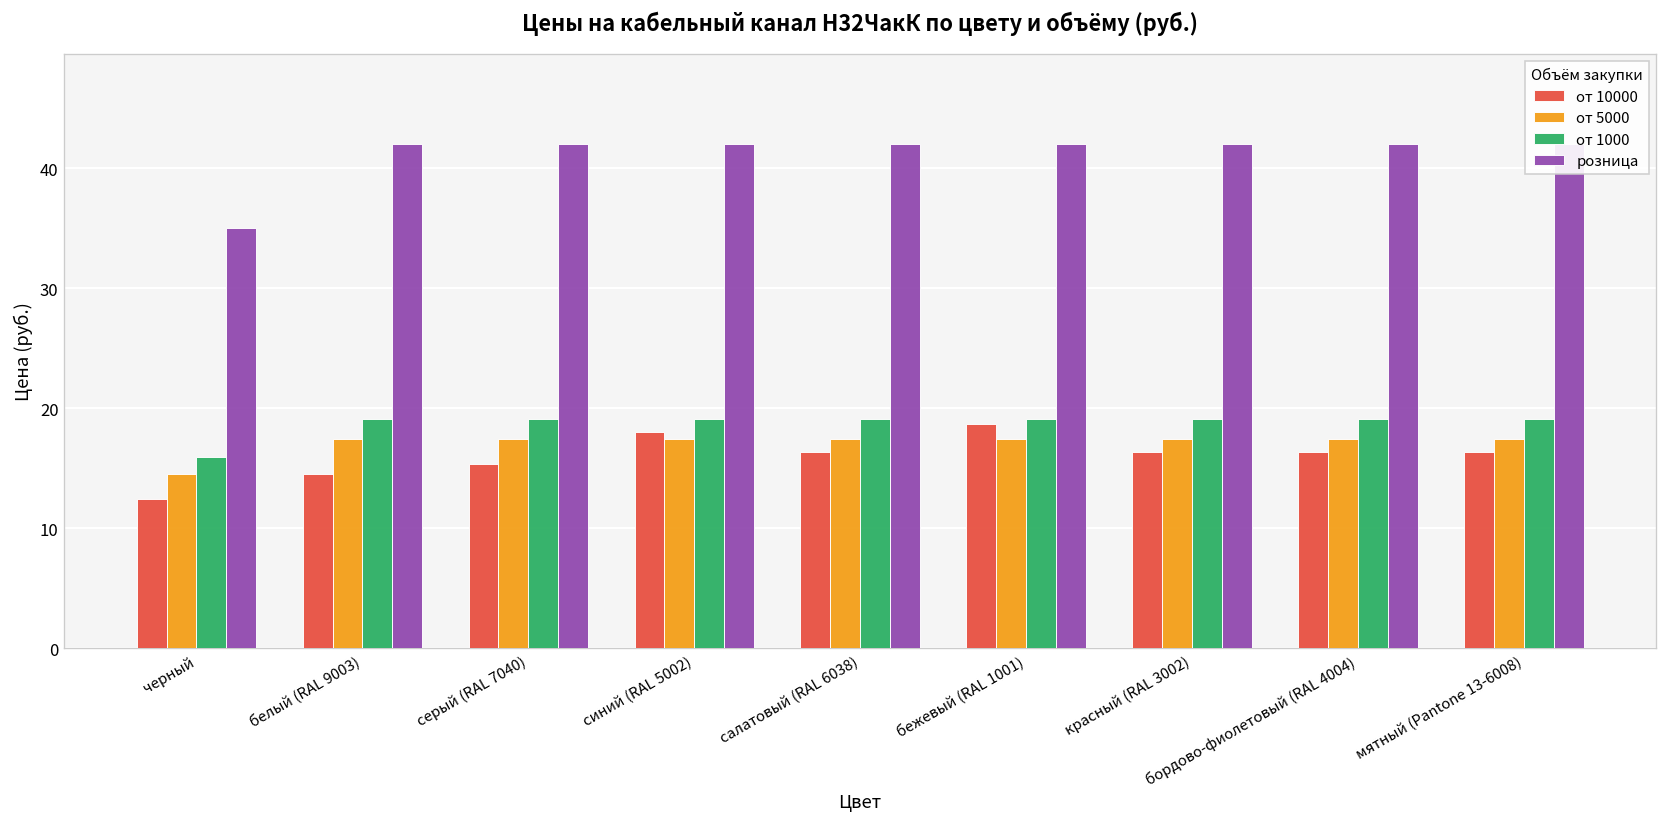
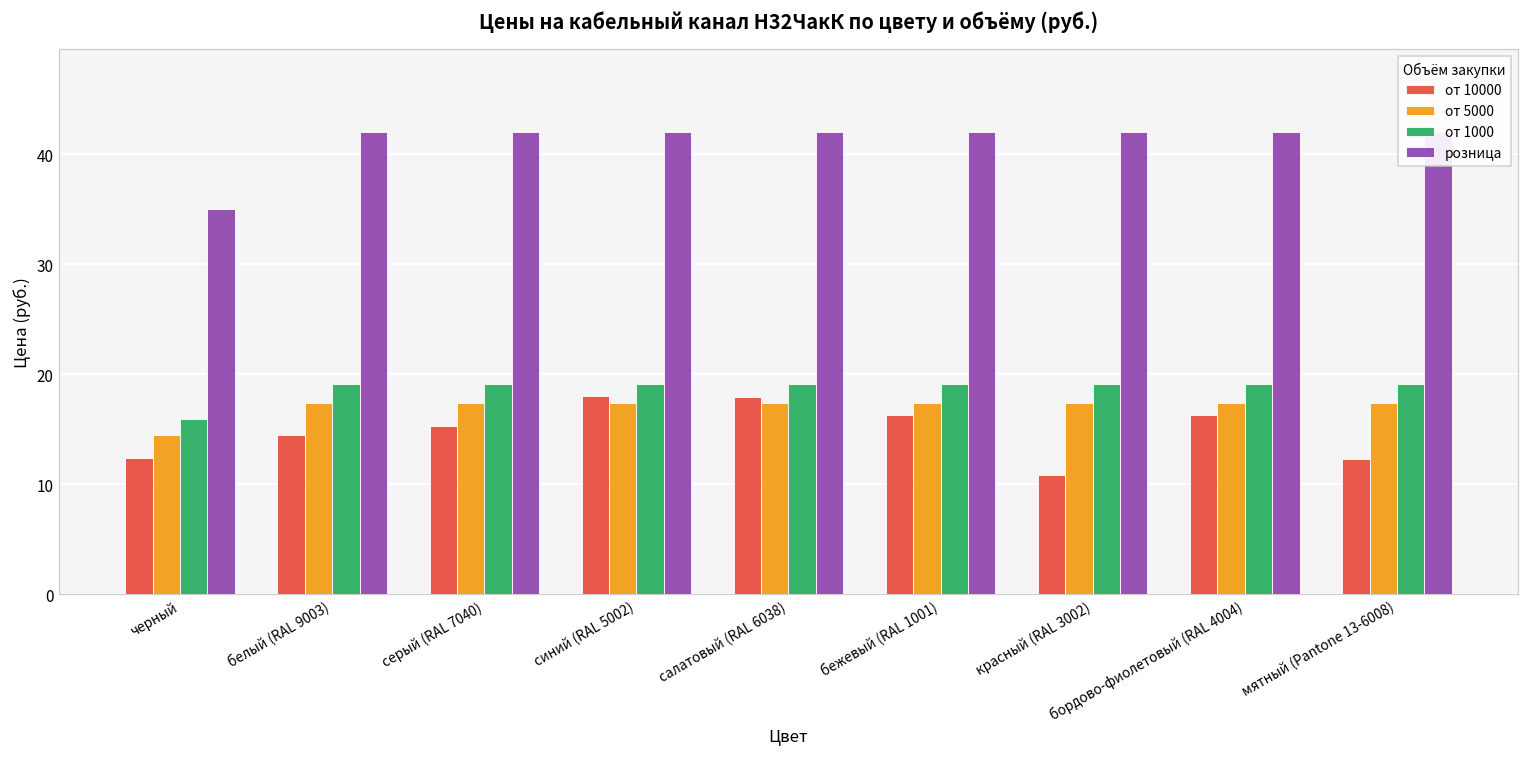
от 10000, салатовый (RAL 6038): 16.3 -> 18.0
от 10000, бежевый (RAL 1001): 18.7 -> 16.3
от 10000, красный (RAL 3002): 16.3 -> 10.8
от 10000, мятный (Pantone 13-6008): 16.3 -> 12.2
